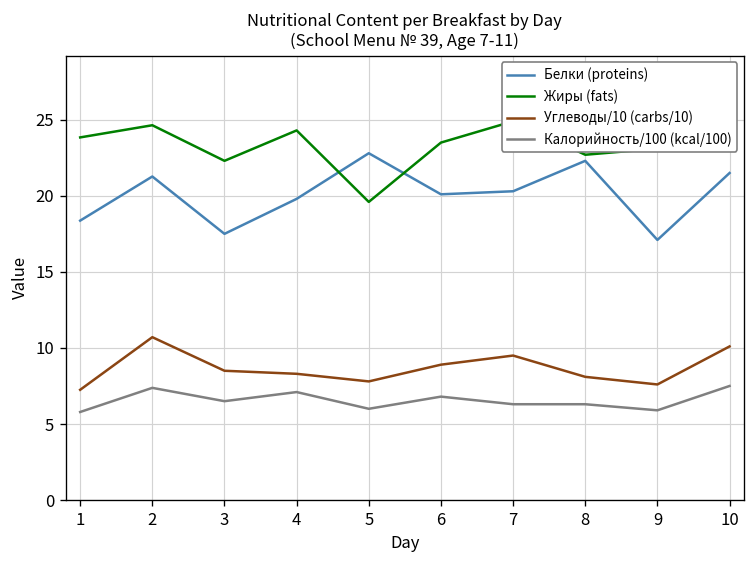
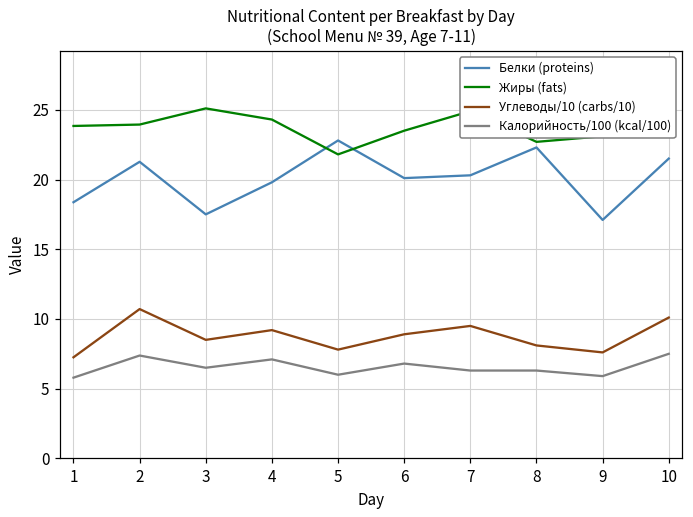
Жиры (fats), 2: 24.6 -> 23.9
Жиры (fats), 3: 22.3 -> 25.1
Углеводы/10 (carbs/10), 4: 8.3 -> 9.2
Жиры (fats), 5: 19.6 -> 21.8
